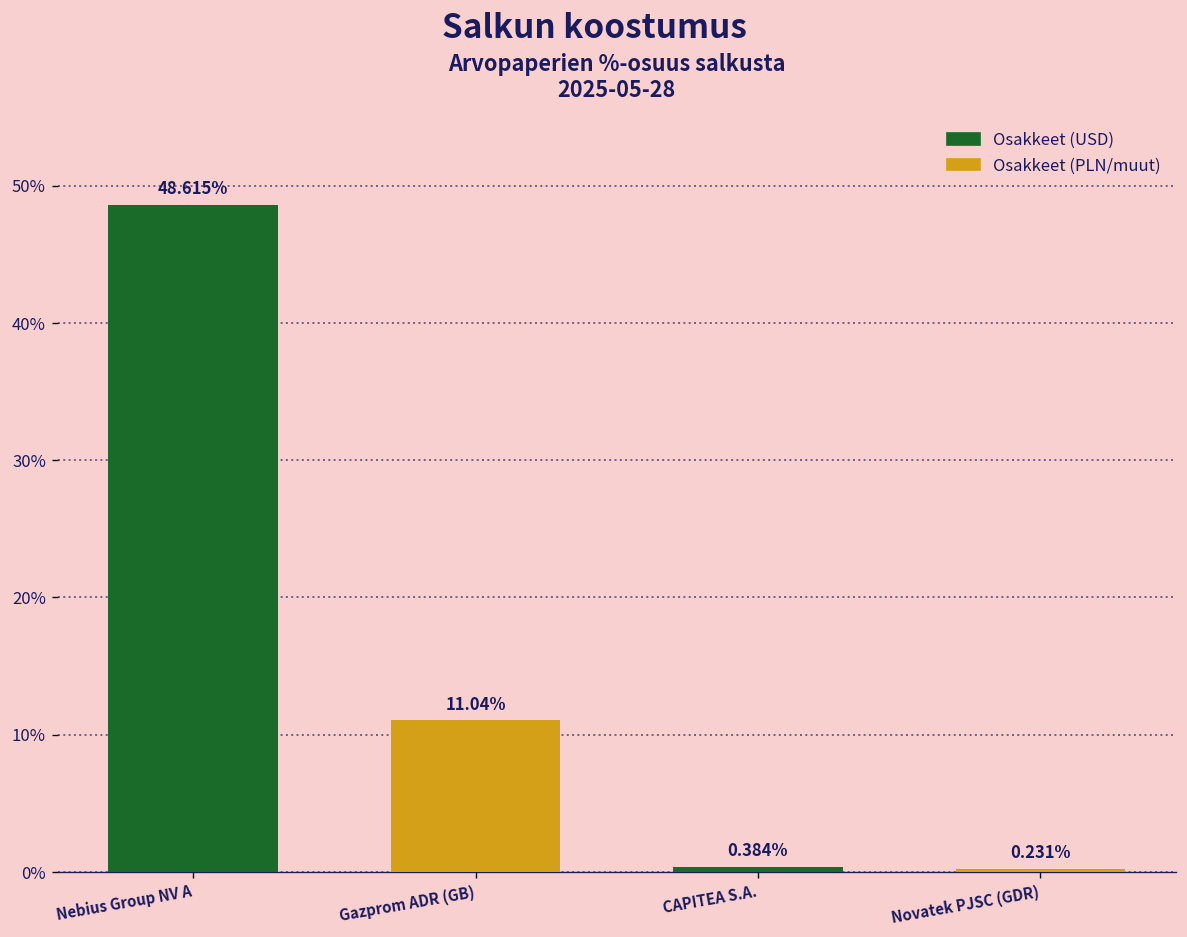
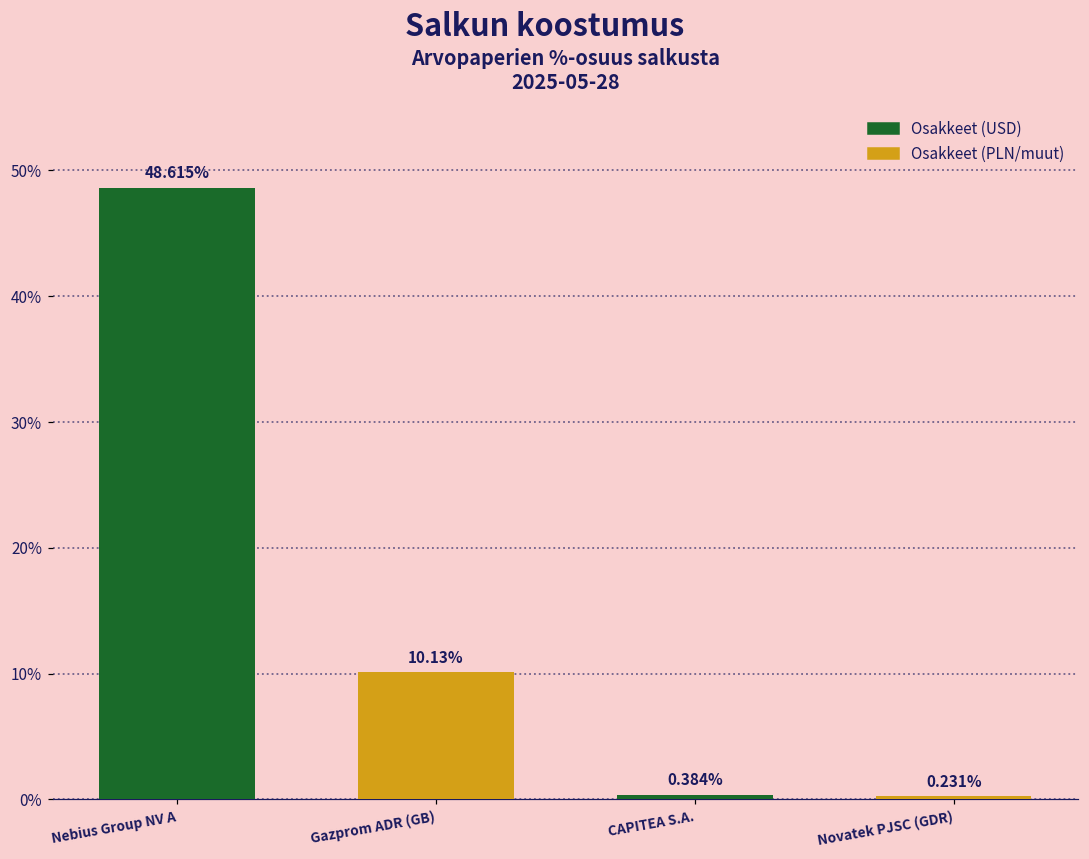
Gazprom ADR (GB): 11.04% -> 10.13%
